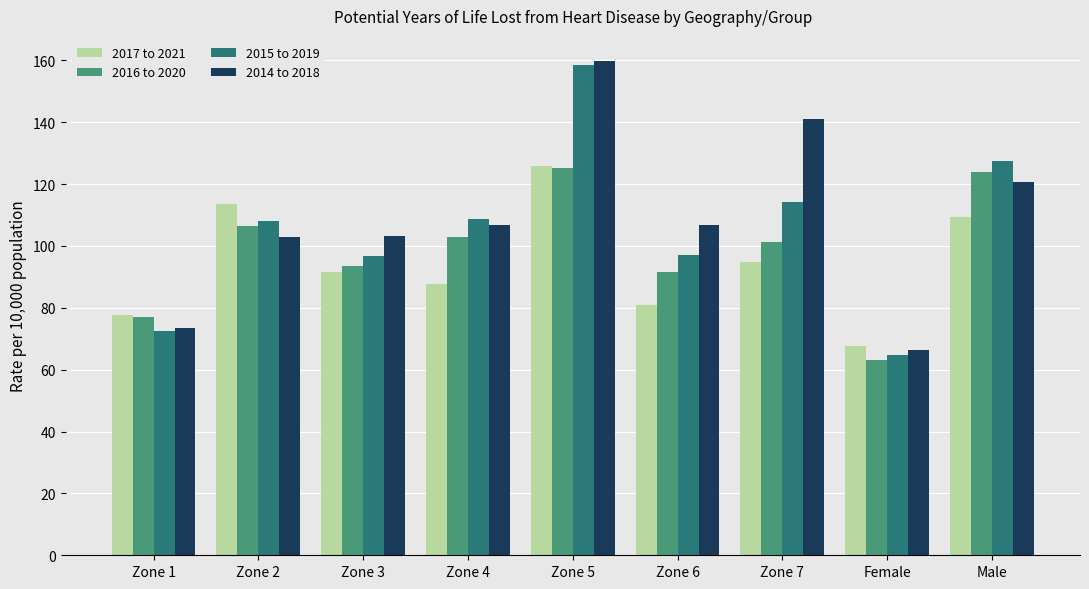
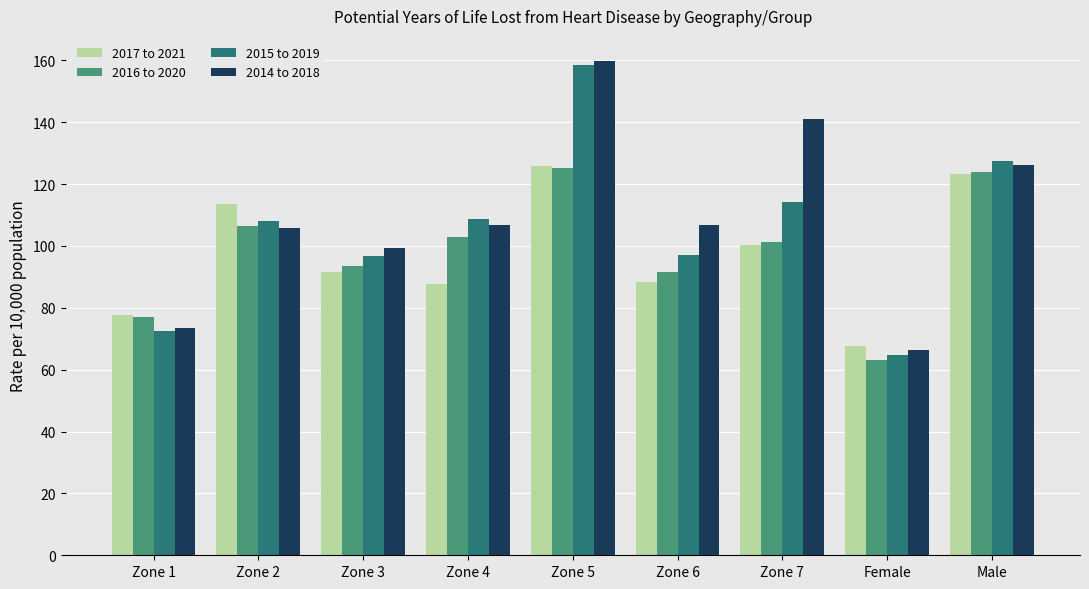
2014 to 2018, Zone 2: 103 -> 106
2014 to 2018, Zone 3: 103 -> 100
2017 to 2021, Zone 6: 81 -> 88
2017 to 2021, Zone 7: 95 -> 100
2017 to 2021, Male: 109 -> 123
2014 to 2018, Male: 121 -> 126
